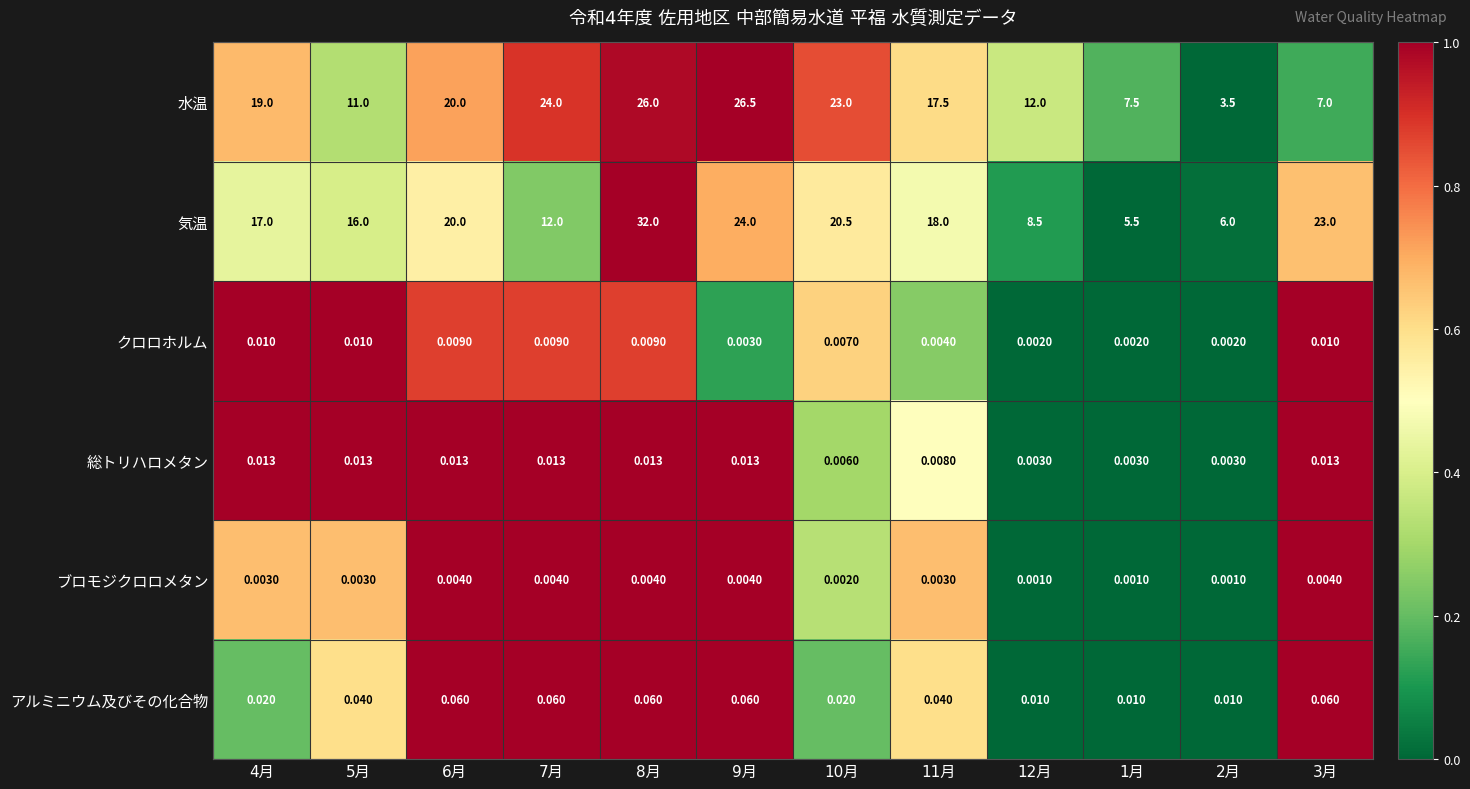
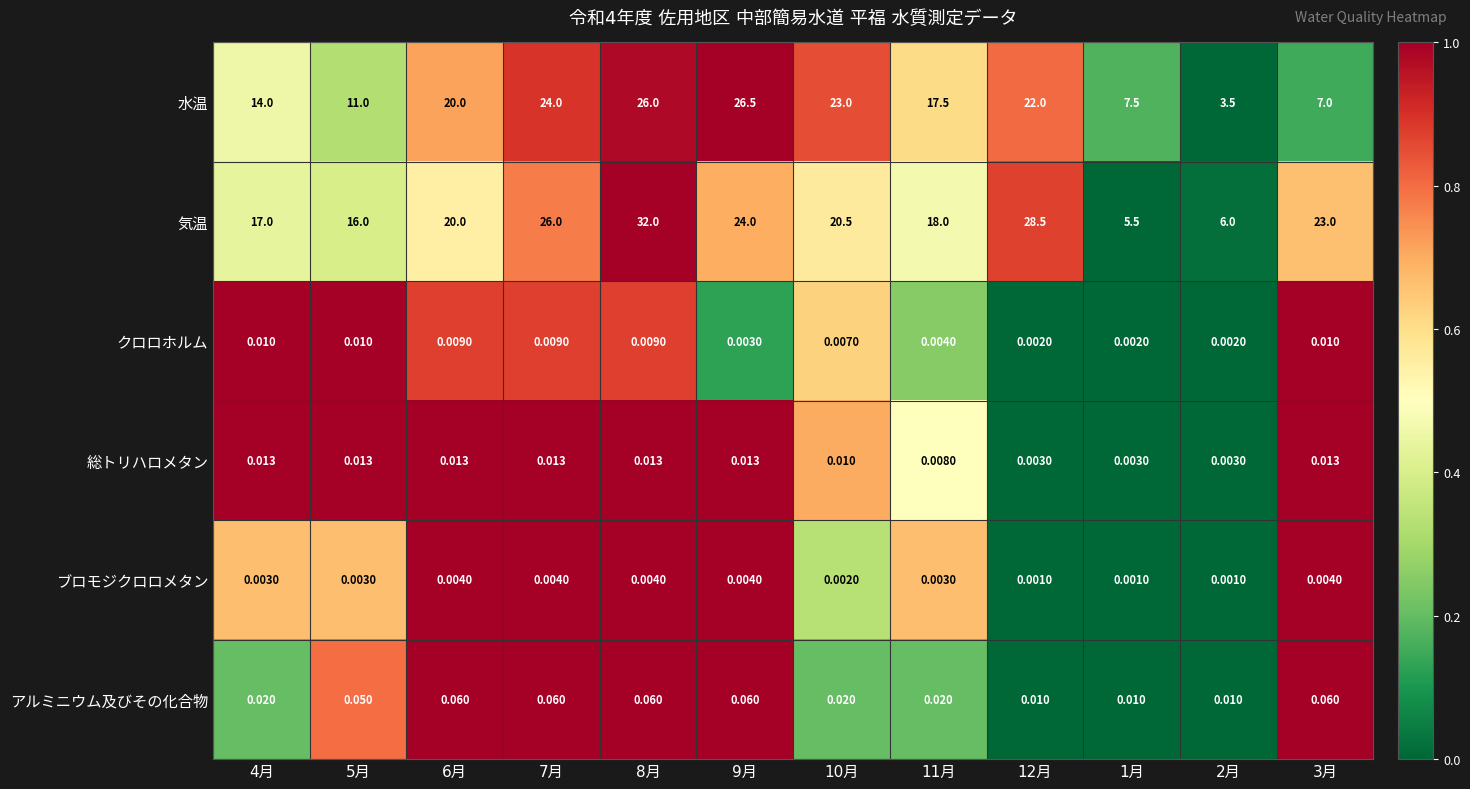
水温, 4月: 19.0 -> 14.0
水温, 12月: 12.0 -> 22.0
気温, 7月: 12.0 -> 26.0
気温, 12月: 8.5 -> 28.5
総トリハロメタン, 10月: 0.0060 -> 0.010
アルミニウム及びその化合物, 5月: 0.040 -> 0.050
アルミニウム及びその化合物, 11月: 0.040 -> 0.020
